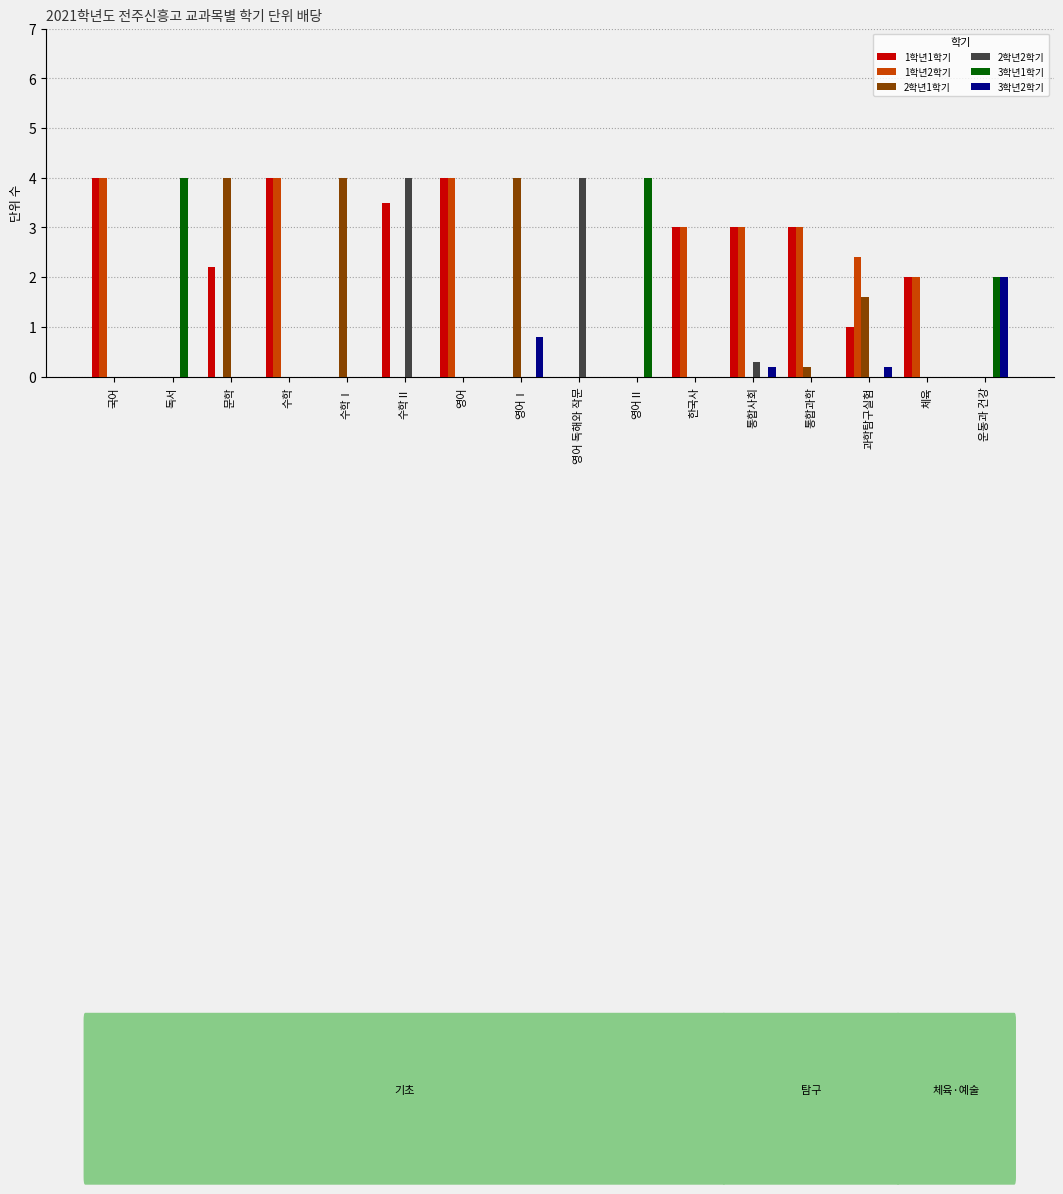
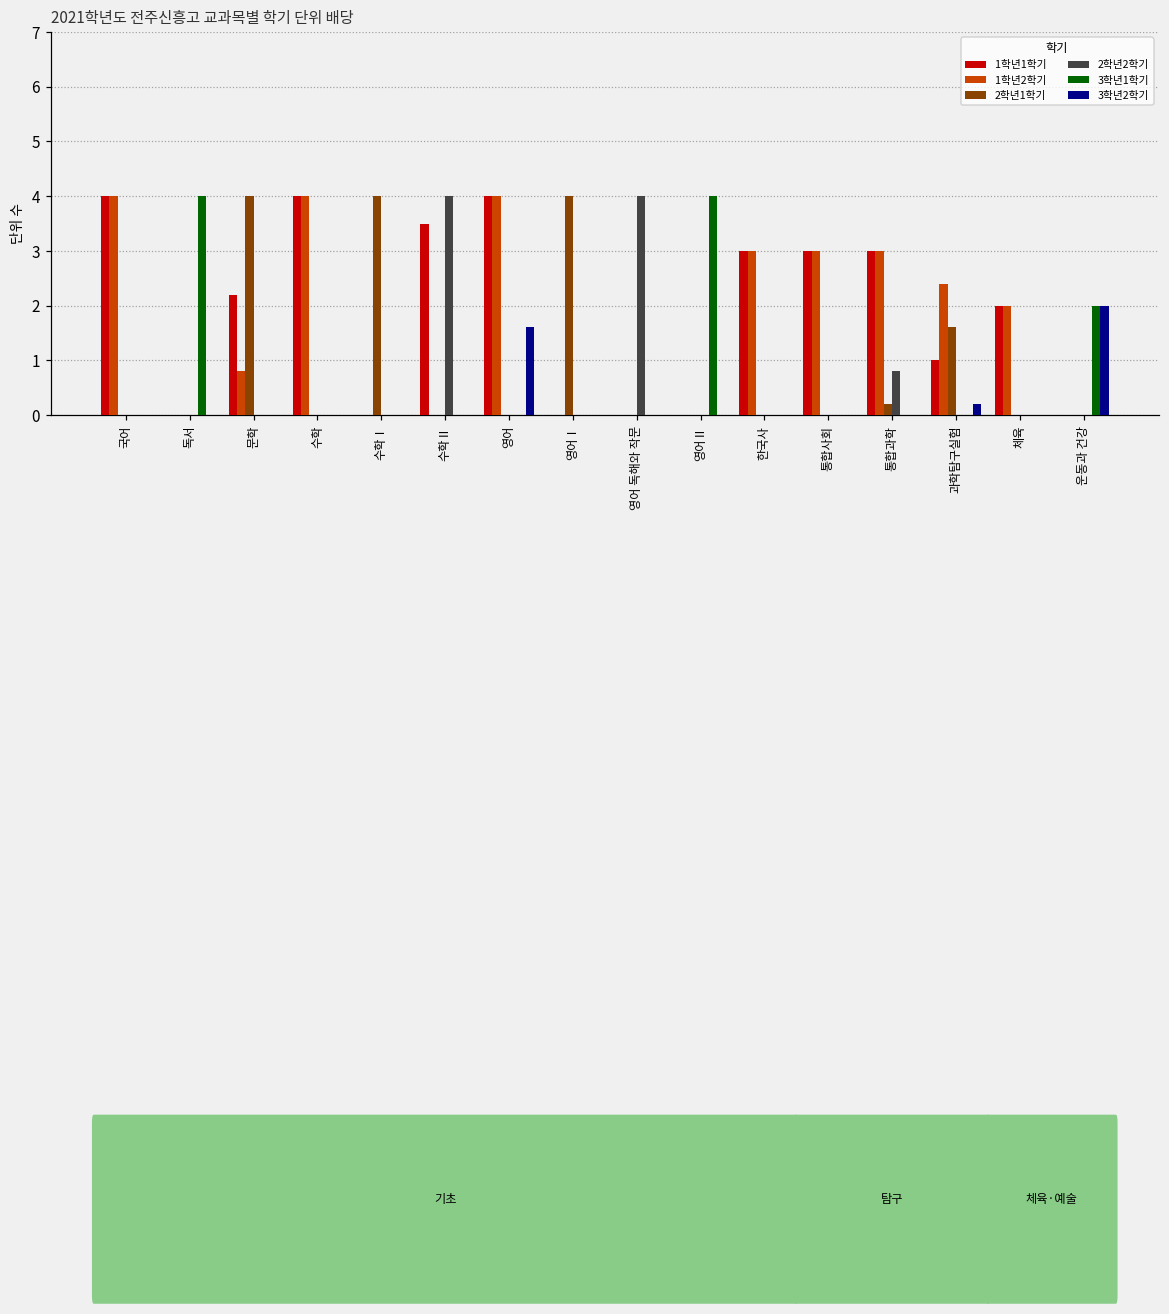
1학년2학기, 문학: 0.0 -> 0.8
3학년2학기, 영어: 0.0 -> 1.6
3학년2학기, 영어Ⅰ: 0.8 -> 0.0
2학년2학기, 통합사회: 0.3 -> 0.0
3학년2학기, 통합사회: 0.2 -> 0.0
2학년2학기, 통합과학: 0.0 -> 0.8
